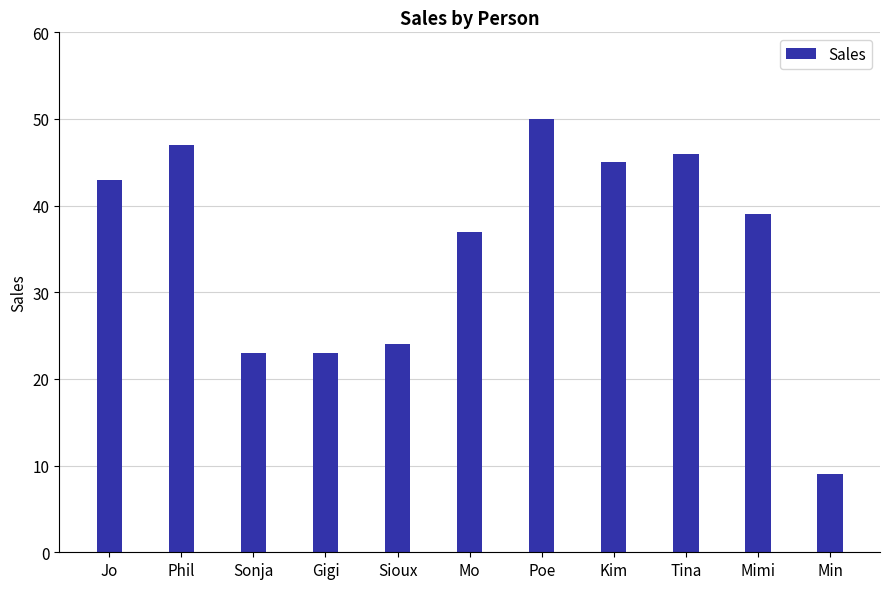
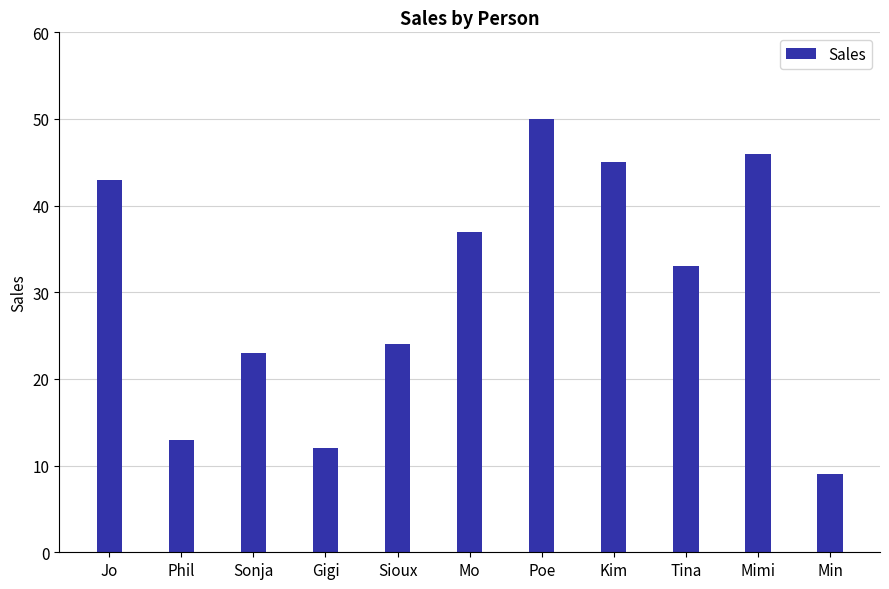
Phil: 47 -> 13
Gigi: 23 -> 12
Tina: 46 -> 33
Mimi: 39 -> 46
